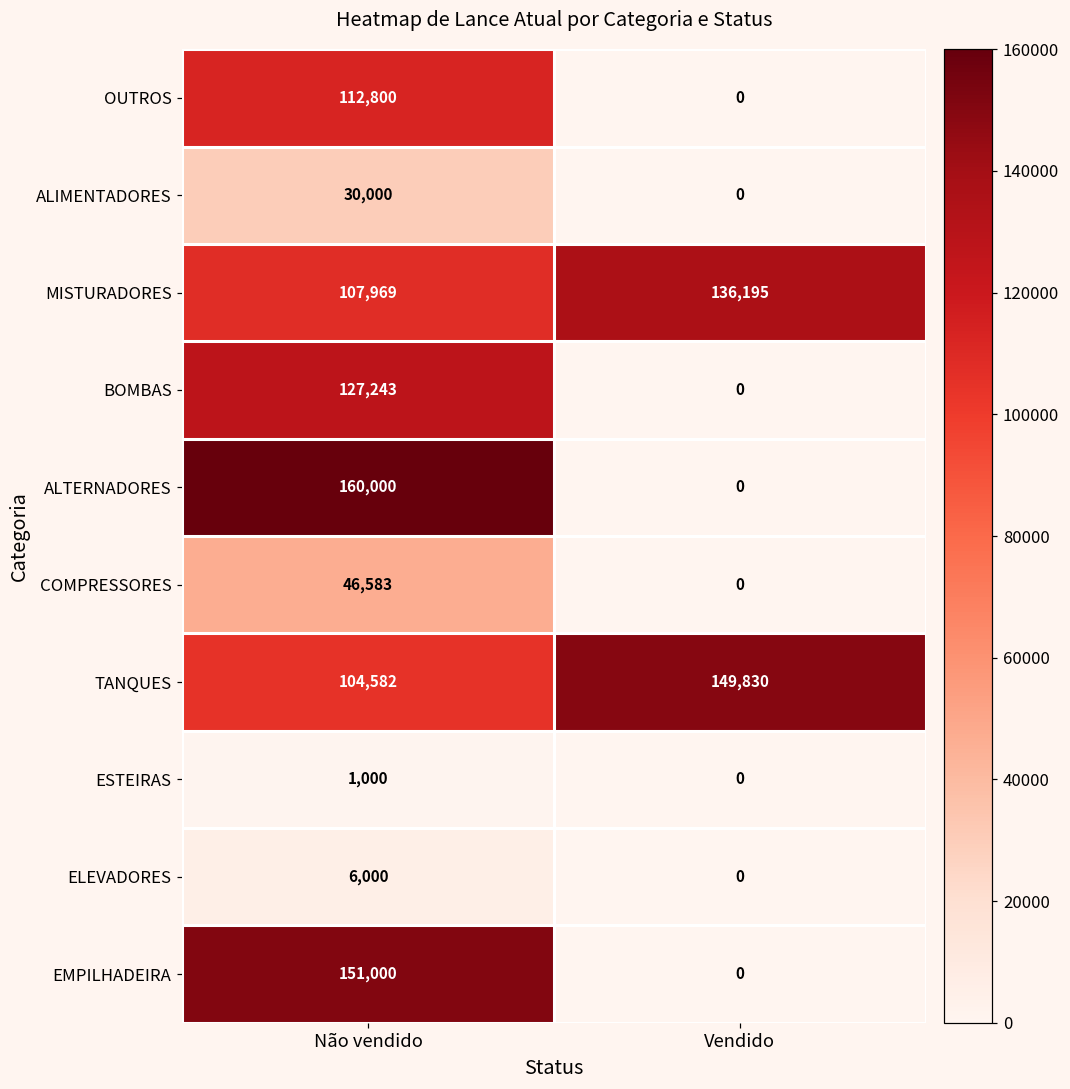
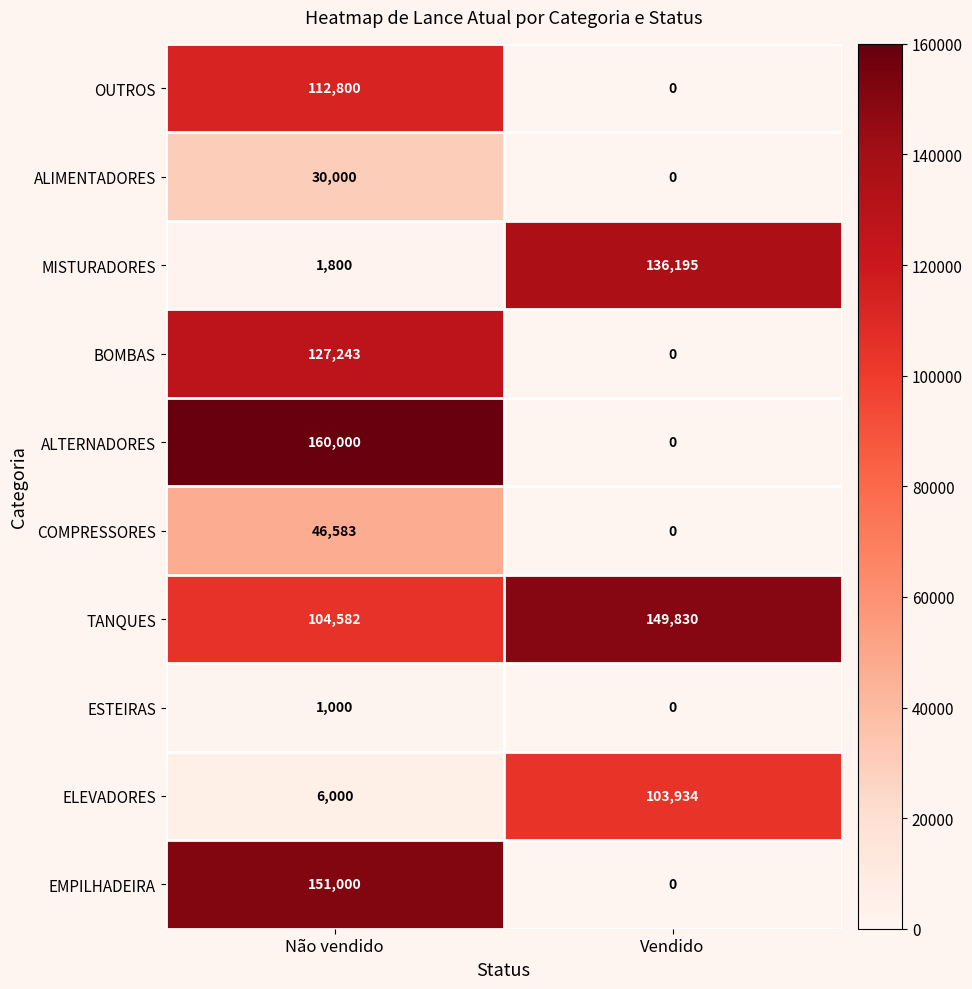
MISTURADORES, Não vendido: 107,969 -> 1,800
ELEVADORES, Vendido: 0 -> 103,934
